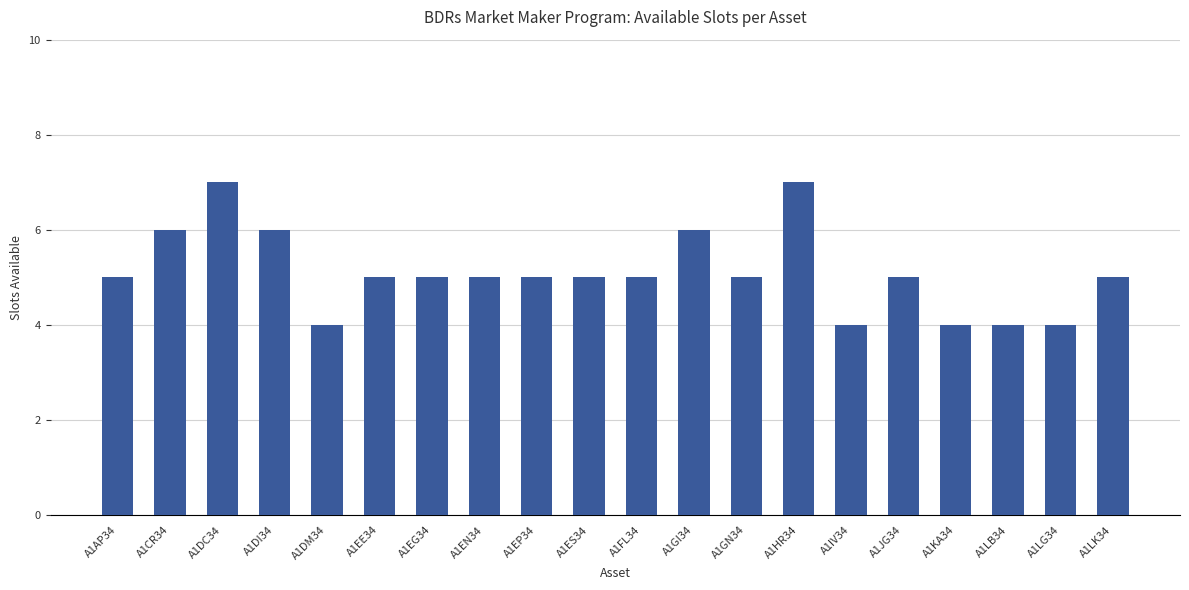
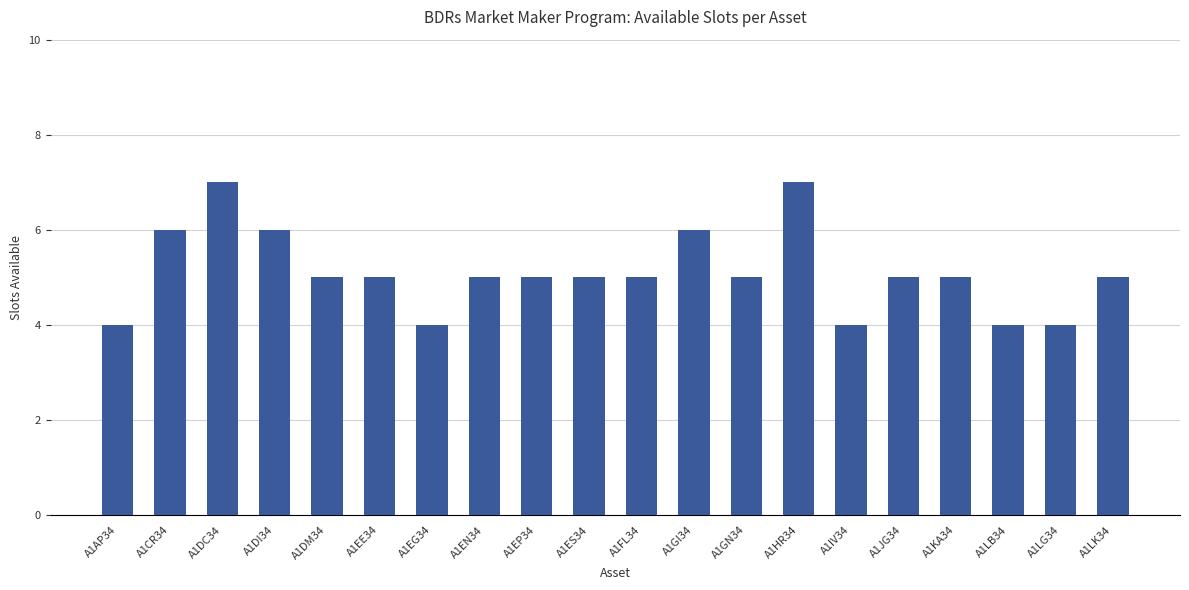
A1AP34: 5 -> 4
A1DM34: 4 -> 5
A1EG34: 5 -> 4
A1KA34: 4 -> 5
